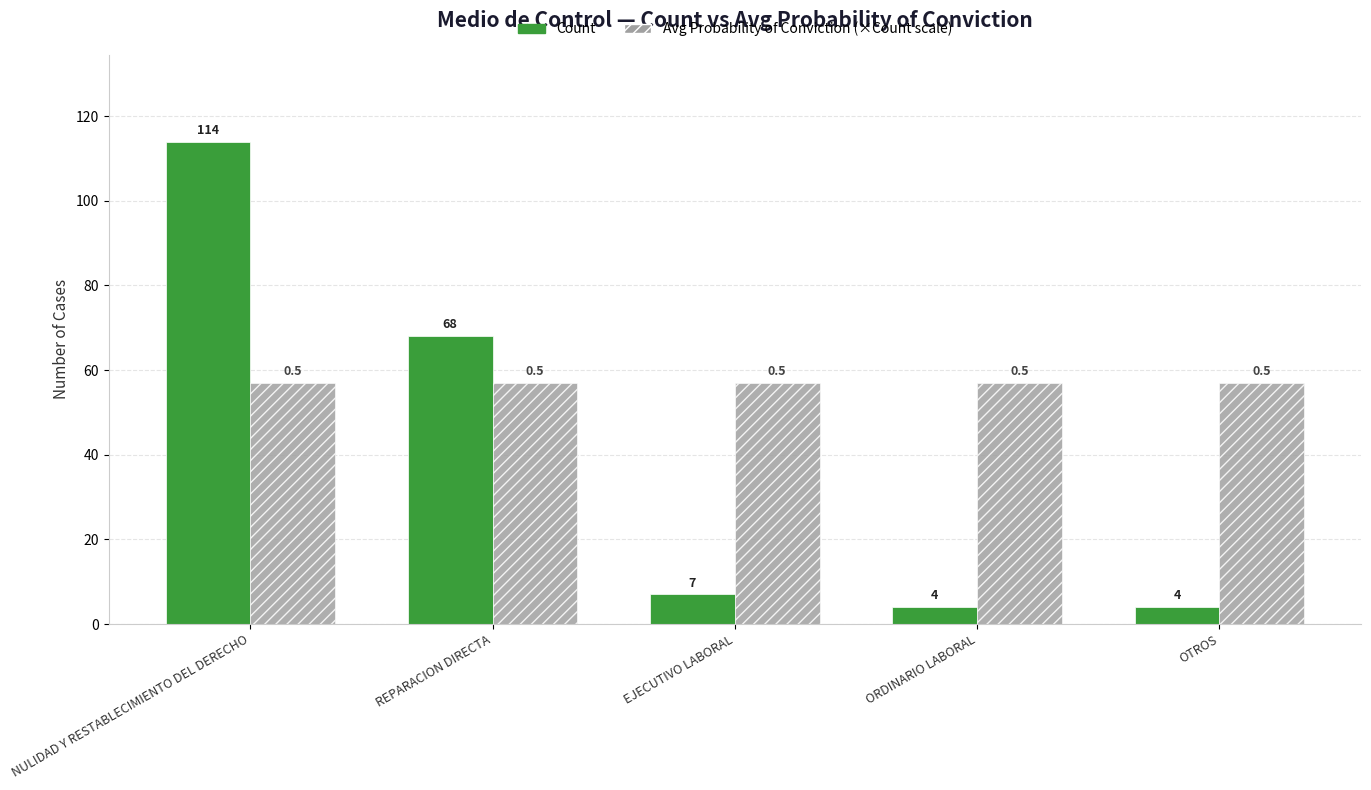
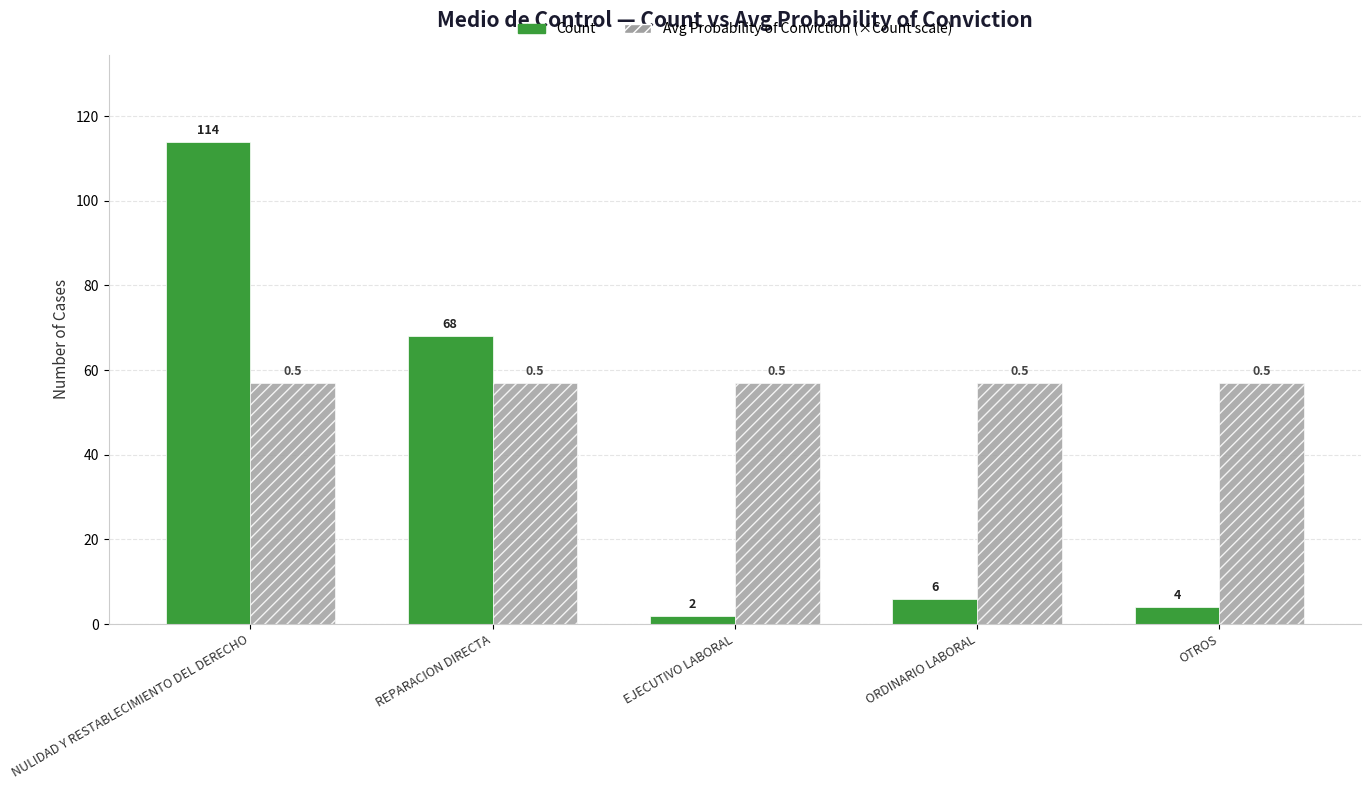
Count, EJECUTIVO LABORAL: 7 -> 2
Count, ORDINARIO LABORAL: 4 -> 6
